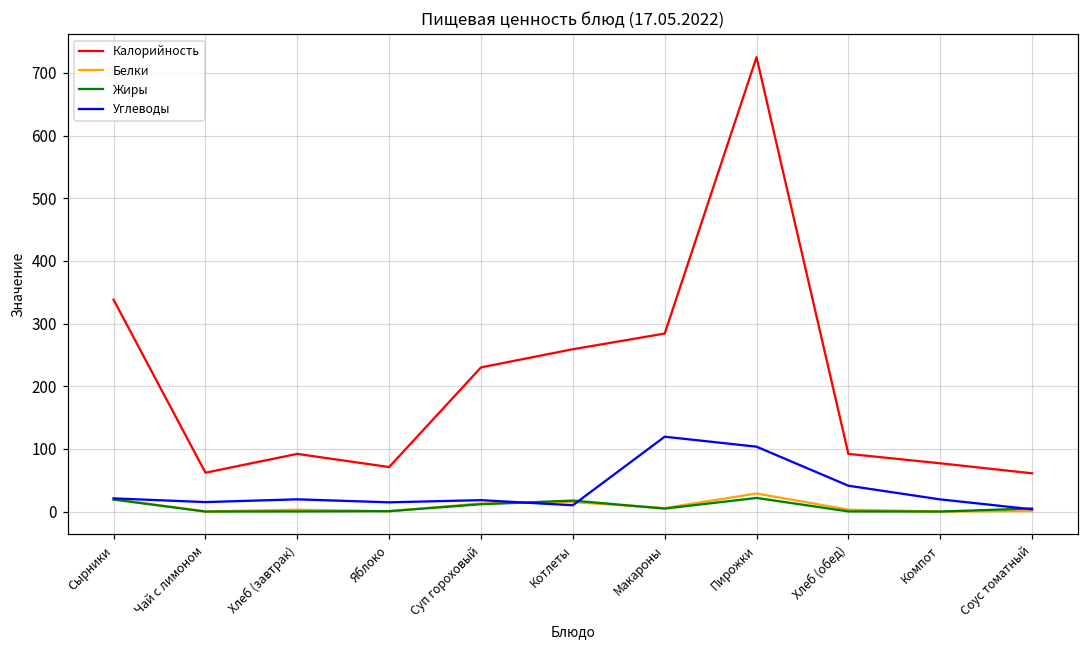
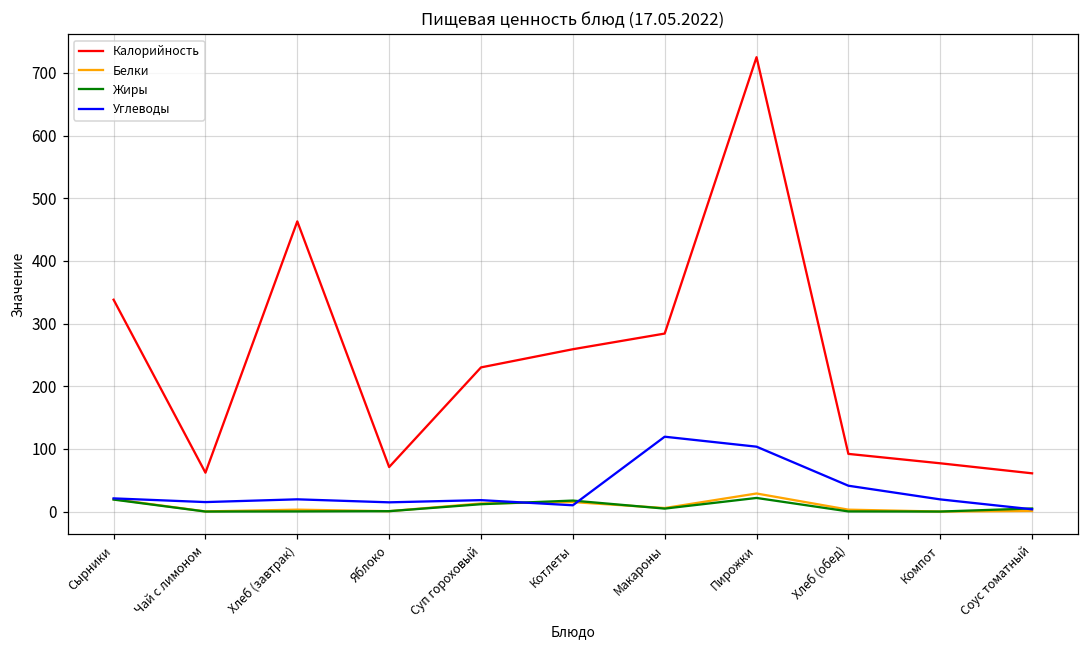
Калорийность, Хлеб (завтрак): 90 -> 460
